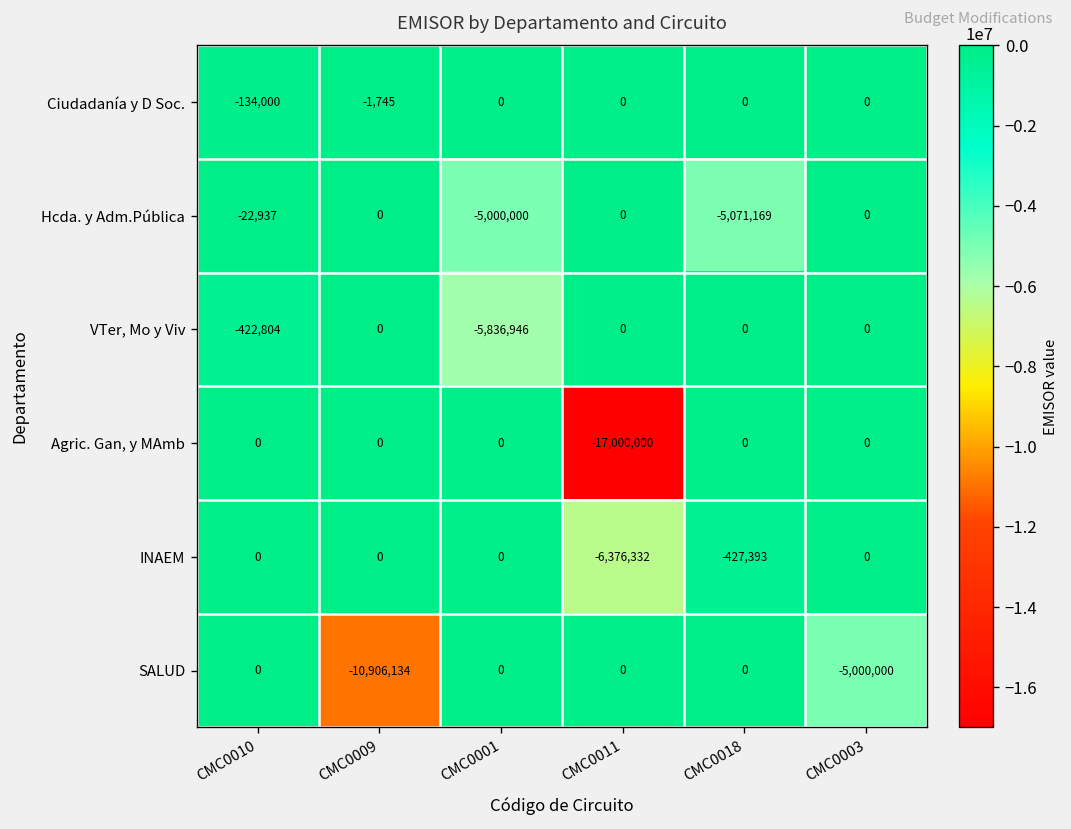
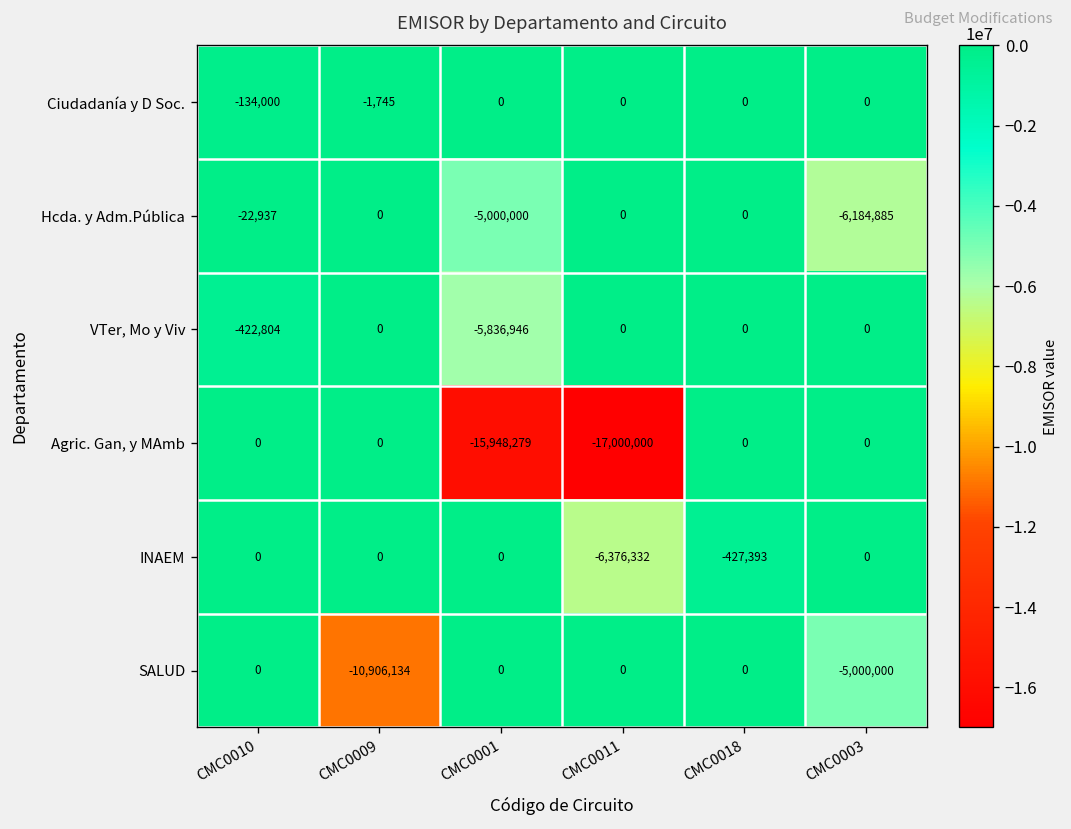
Hcda. y Adm.Pública, CMC0018: -5,071,169 -> 0
Hcda. y Adm.Pública, CMC0003: 0 -> -6,184,885
Agric. Gan, y MAmb, CMC0001: 0 -> -15,948,279
